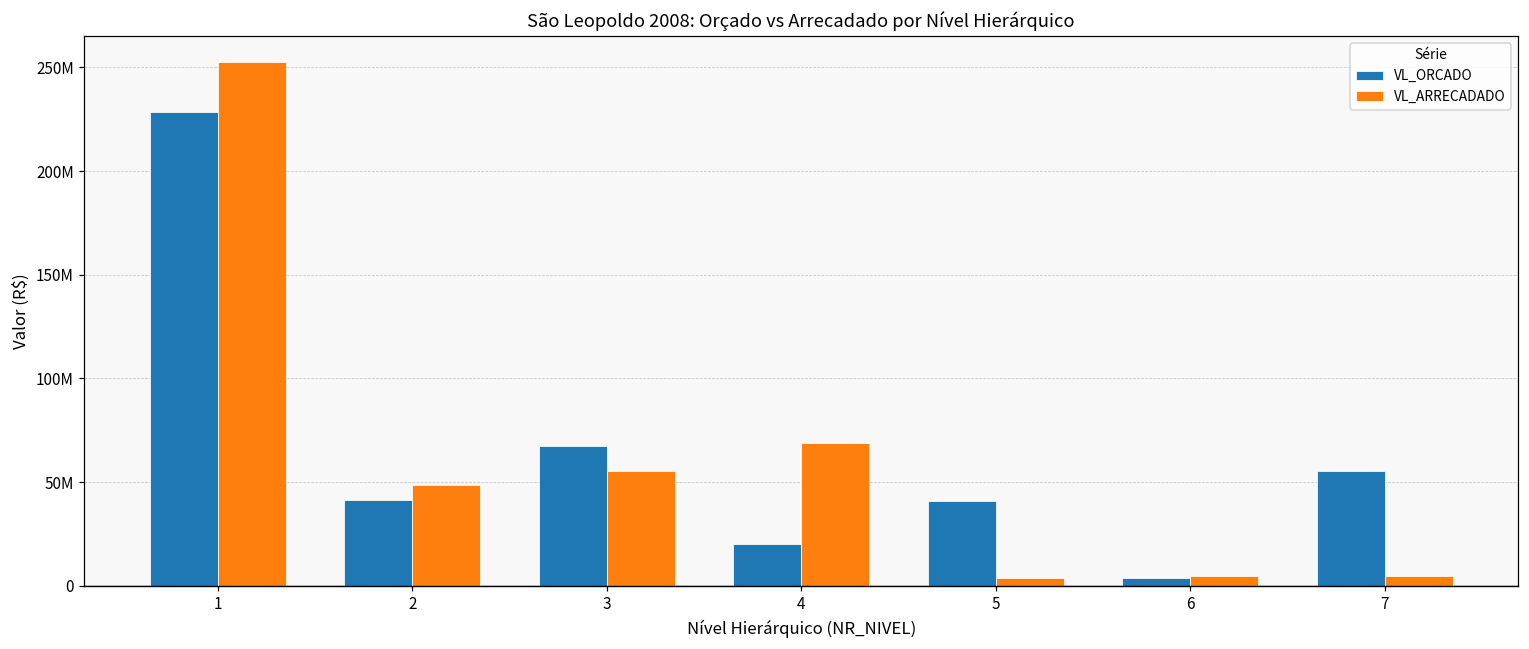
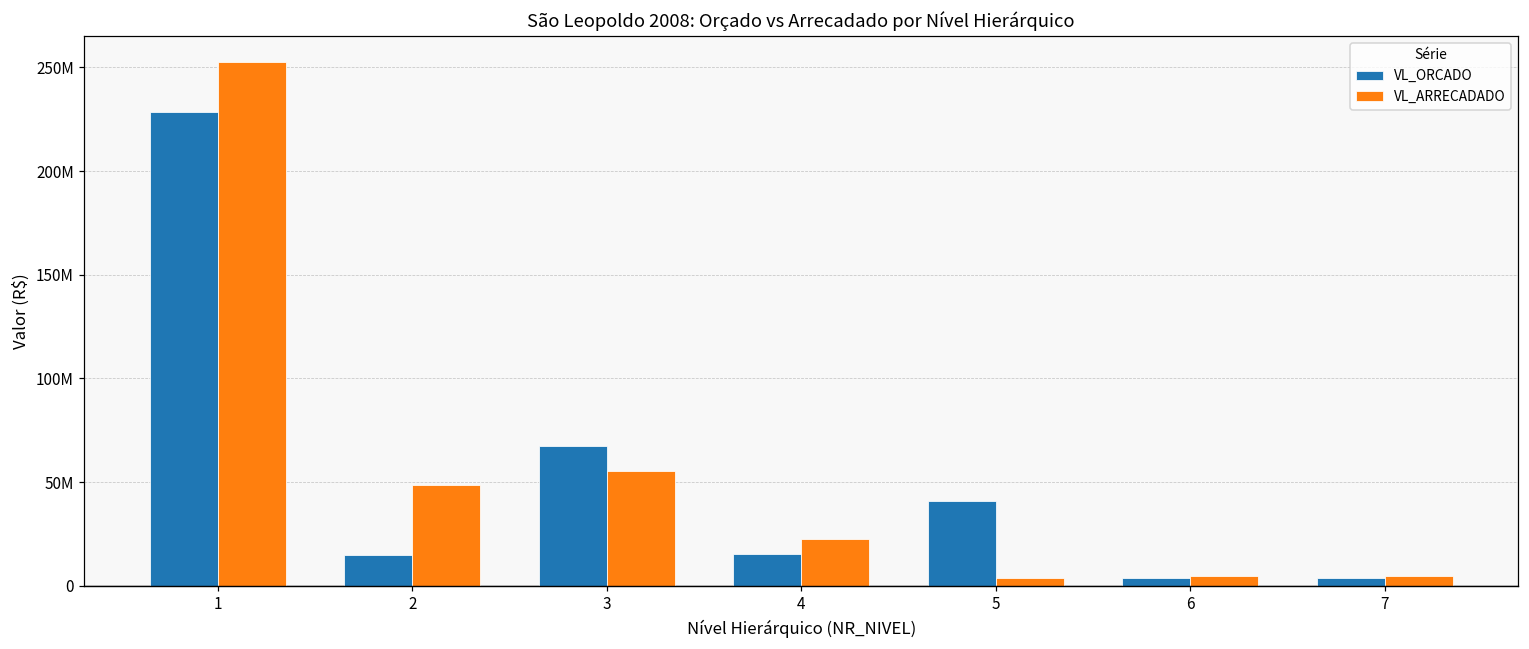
VL_ORCADO, 2: 42000000 -> 15000000
VL_ORCADO, 4: 20000000 -> 15000000
VL_ARRECADADO, 4: 69000000 -> 23000000
VL_ORCADO, 7: 55000000 -> 4000000
